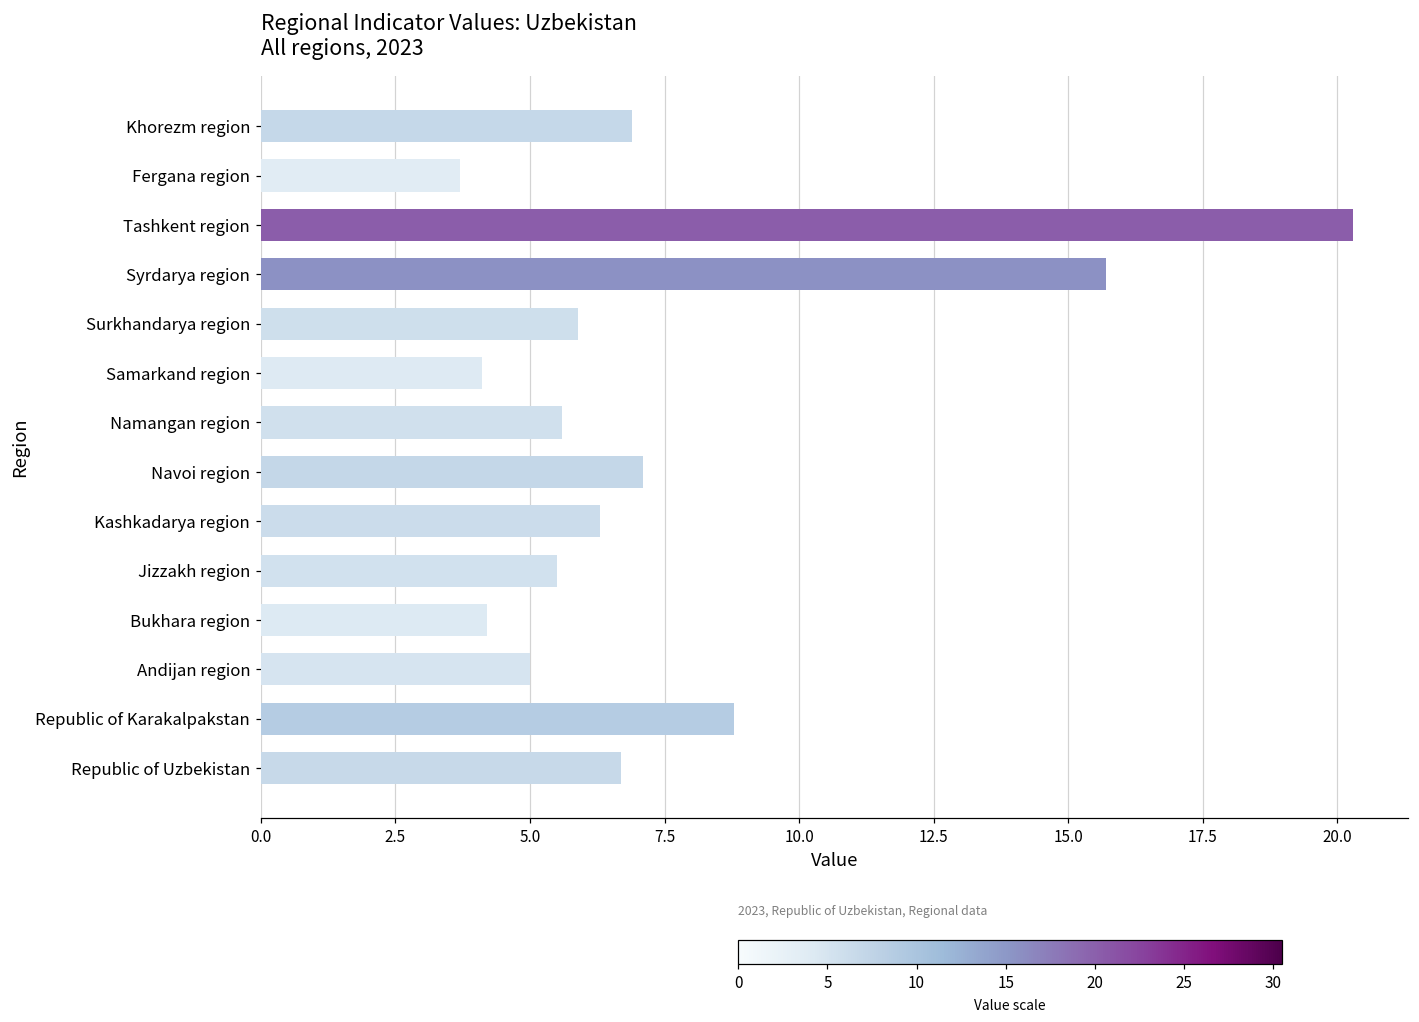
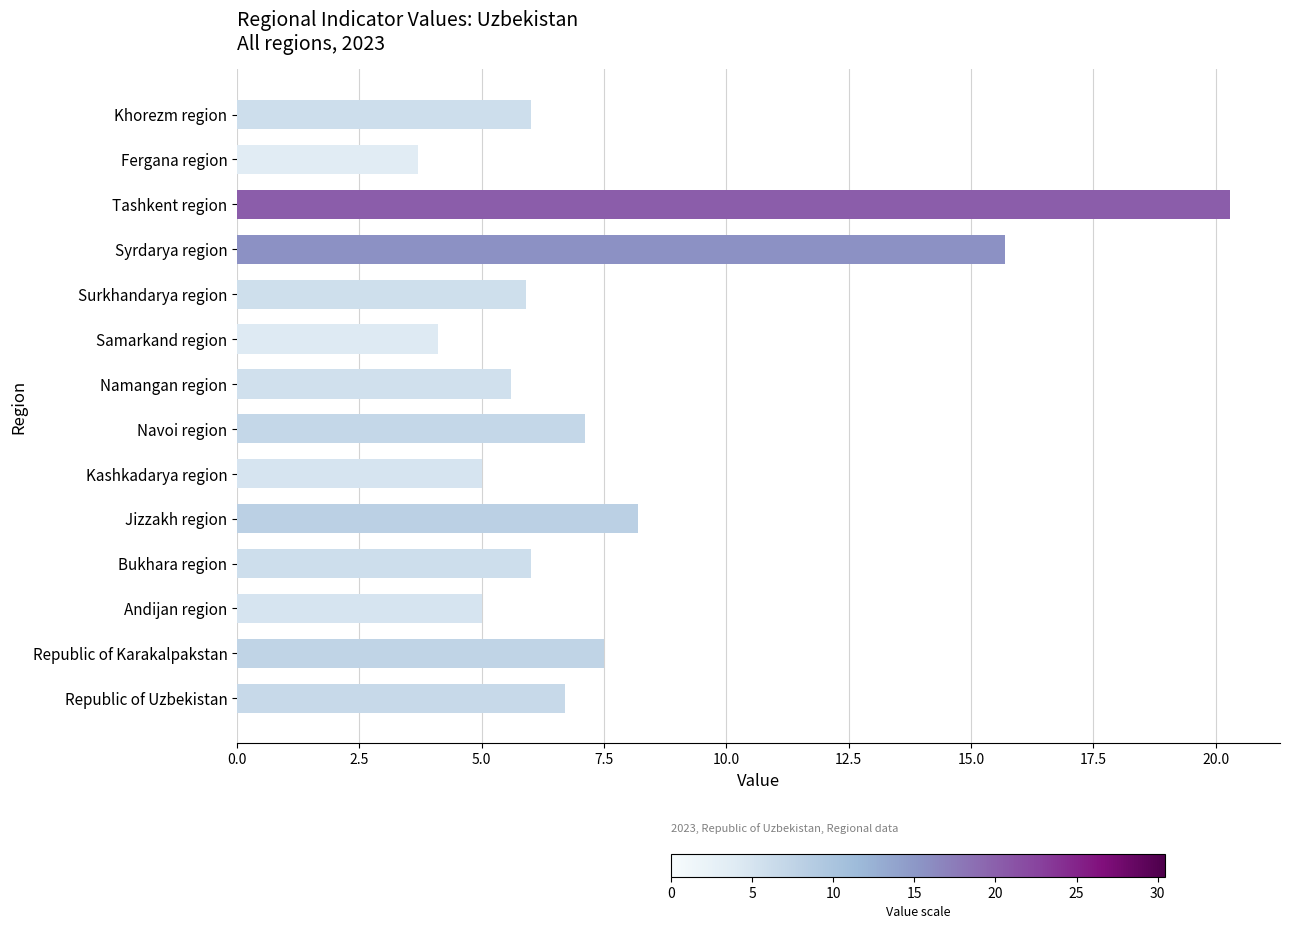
Khorezm region: 6.9 -> 6.0
Kashkadarya region: 6.3 -> 5.0
Jizzakh region: 5.5 -> 8.2
Bukhara region: 4.2 -> 6.0
Republic of Karakalpakstan: 8.8 -> 7.5
